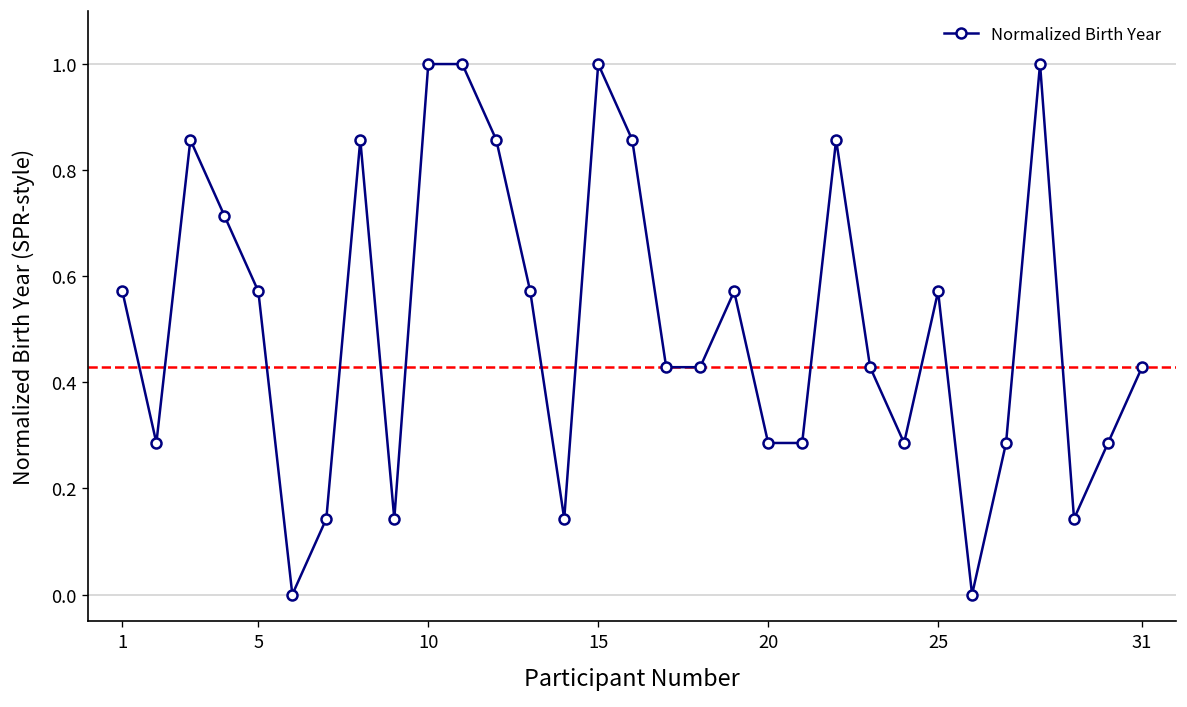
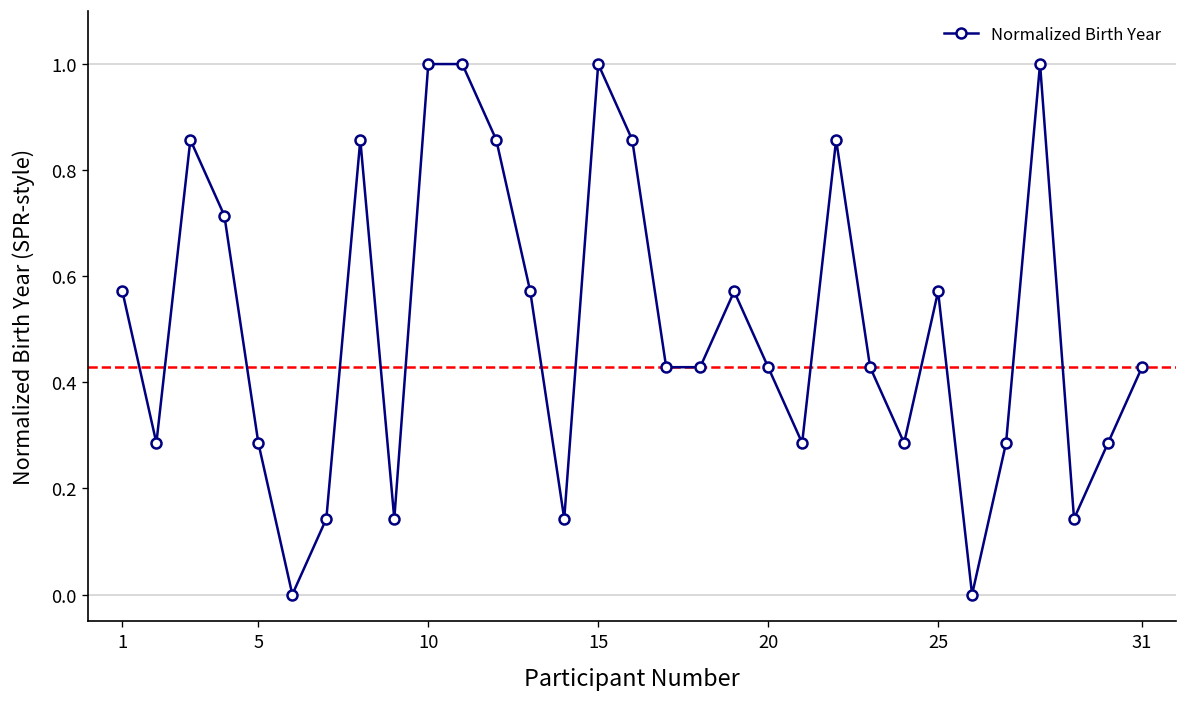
5: 0.57 -> 0.29
20: 0.29 -> 0.43
